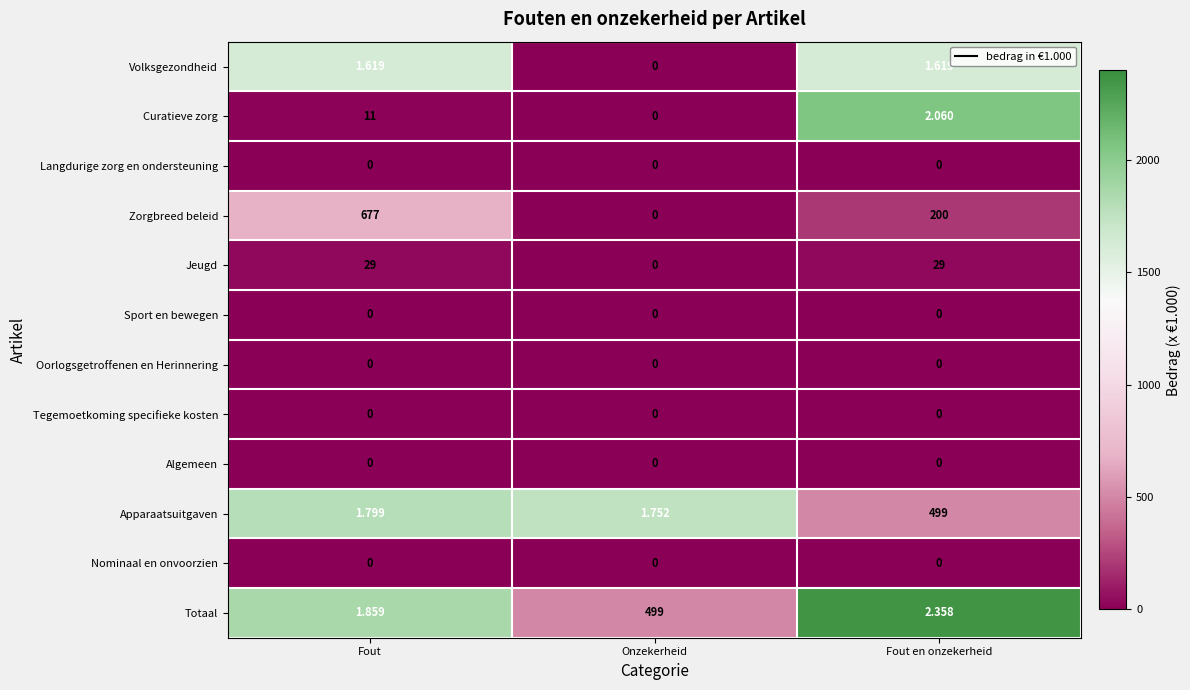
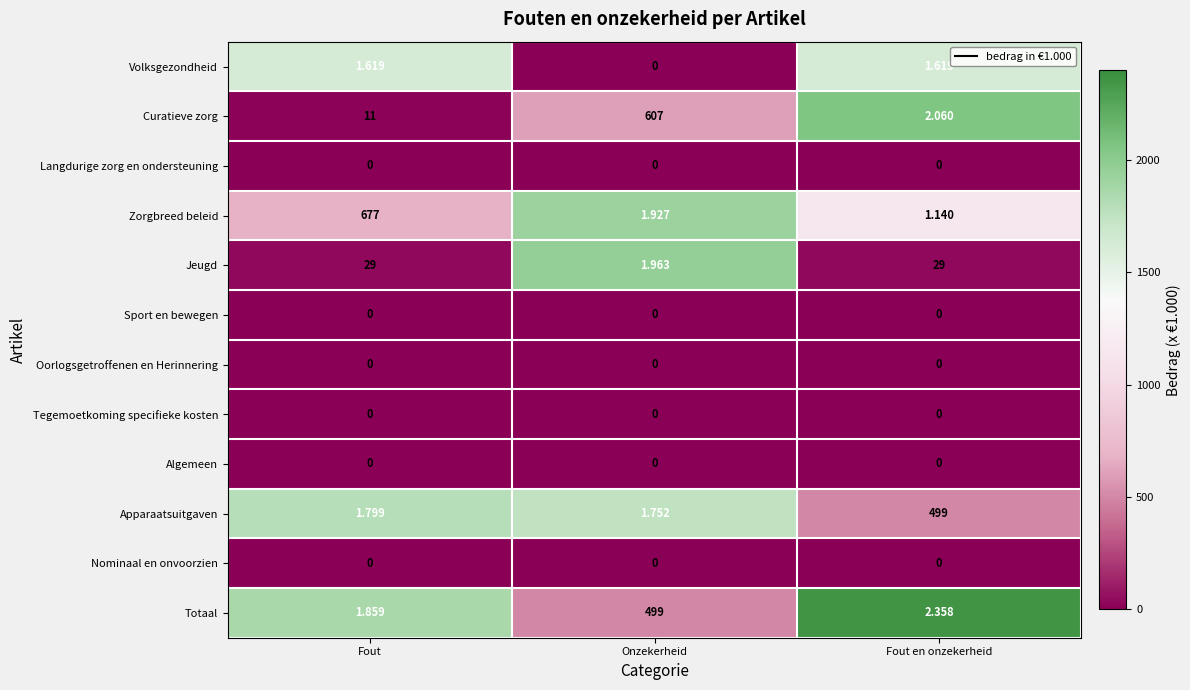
Curatieve zorg, Onzekerheid: 0 -> 607
Zorgbreed beleid, Onzekerheid: 0 -> 1.927
Zorgbreed beleid, Fout en onzekerheid: 200 -> 1.140
Jeugd, Onzekerheid: 0 -> 1.963
